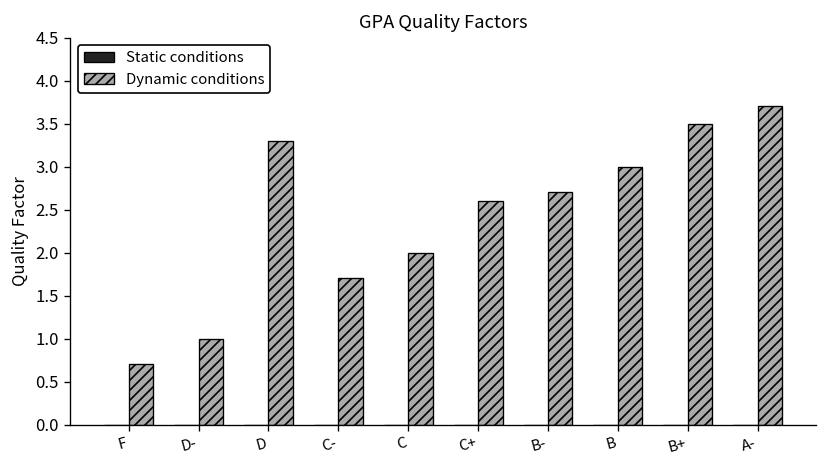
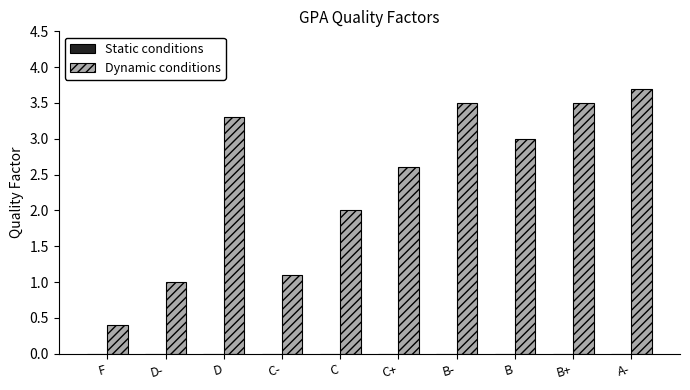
Dynamic conditions, F: 0.7 -> 0.4
Dynamic conditions, C-: 1.7 -> 1.1
Dynamic conditions, B-: 2.7 -> 3.5
